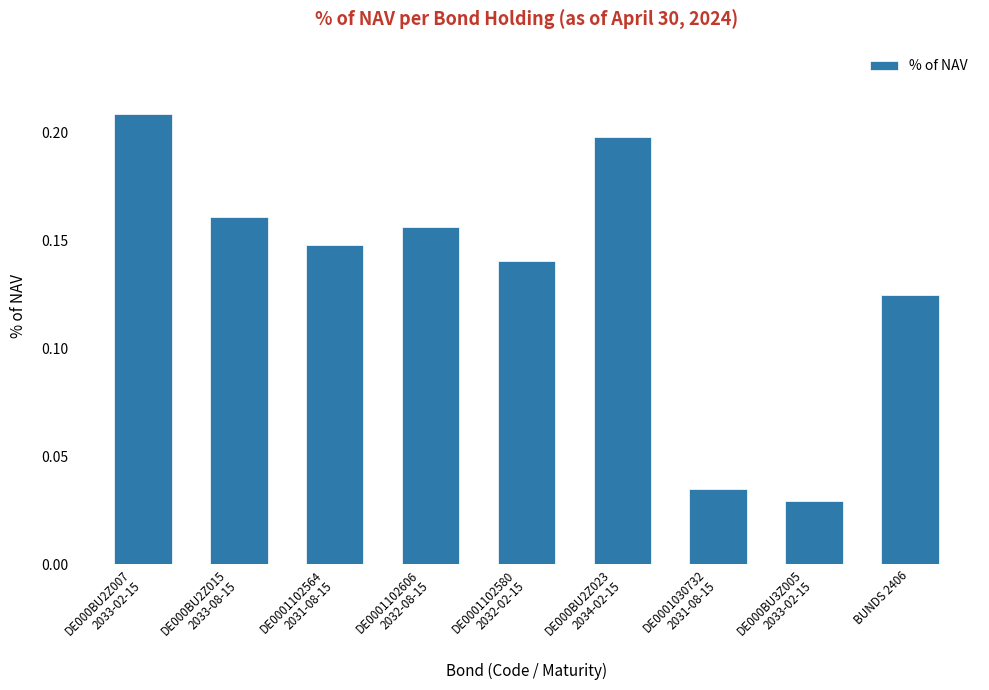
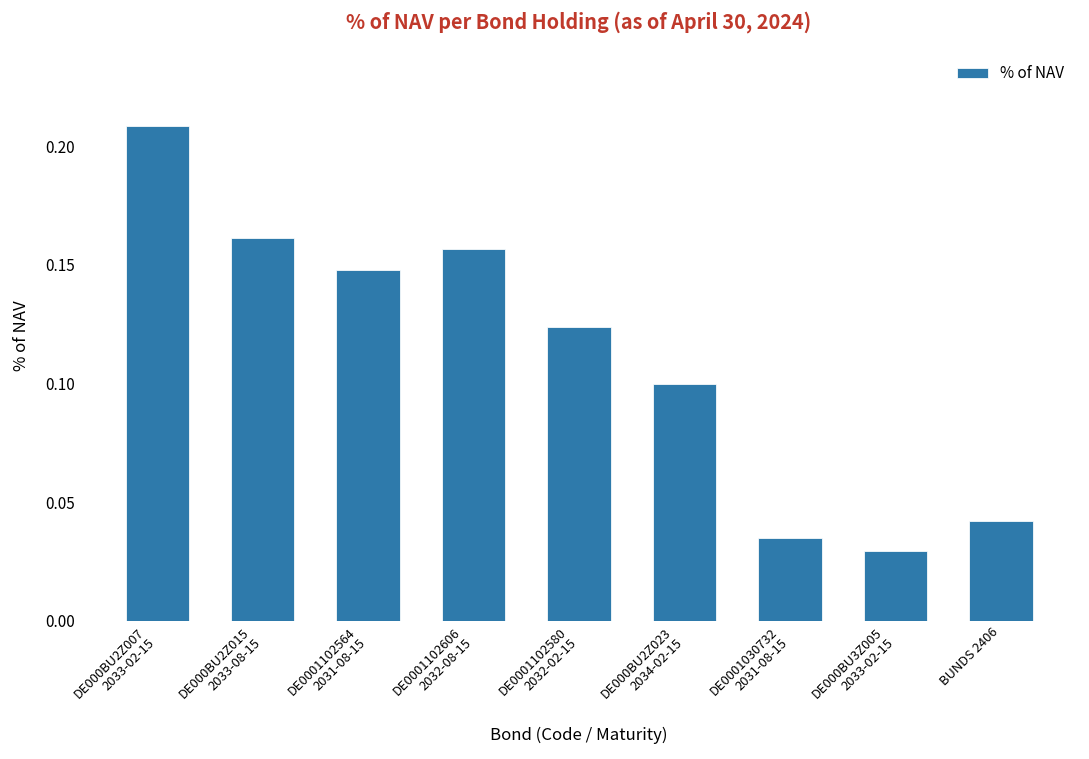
DE0001102580 2032-02-15: 0.141 -> 0.124
DE000BU2Z023 2034-02-15: 0.198 -> 0.100
BUNDS 2406: 0.125 -> 0.042
